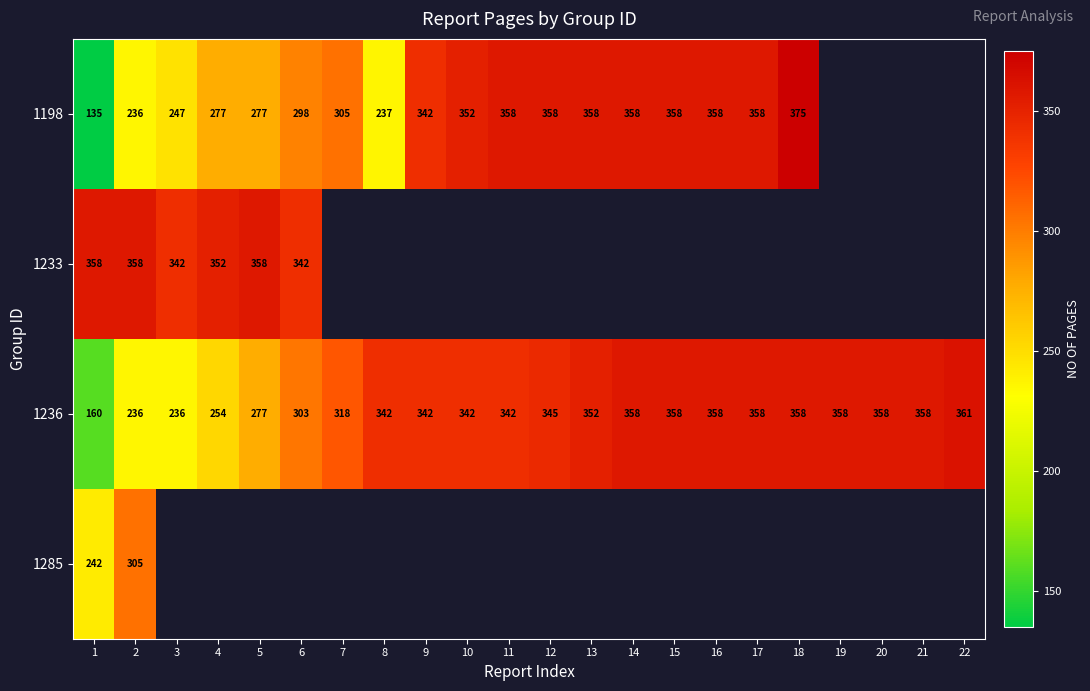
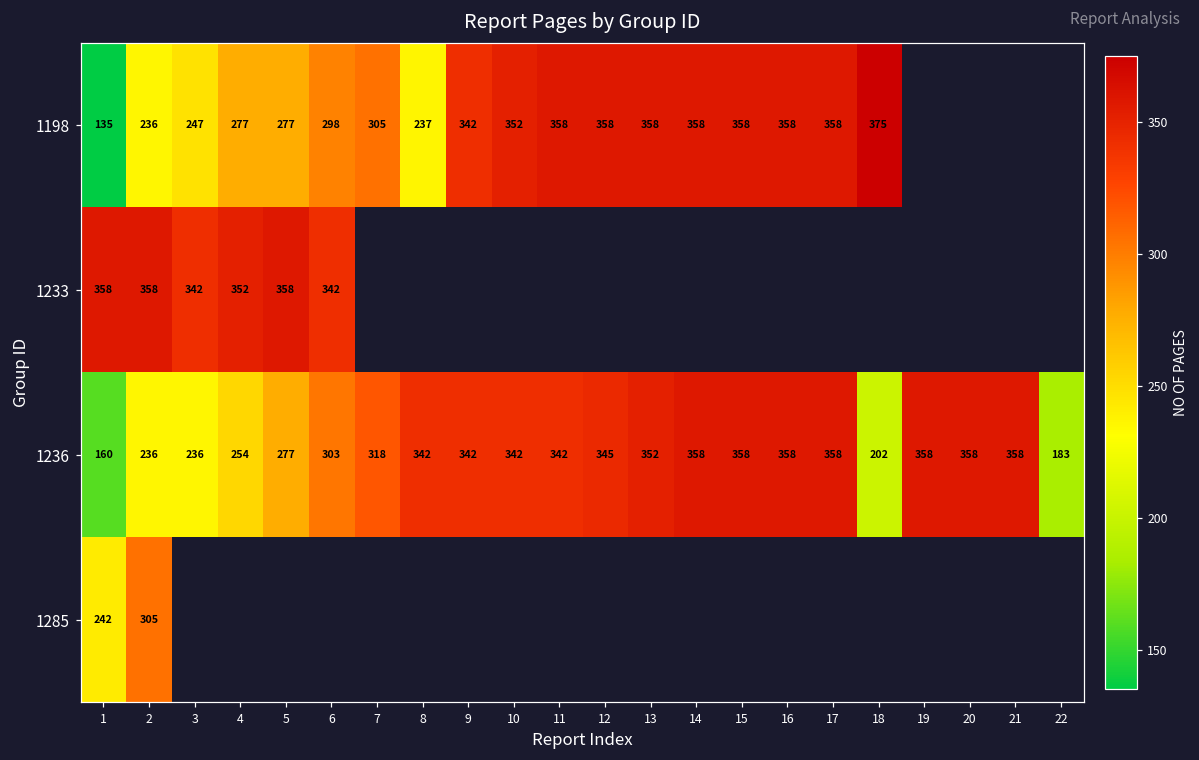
1236, 18: 358 -> 202
1236, 22: 361 -> 183
